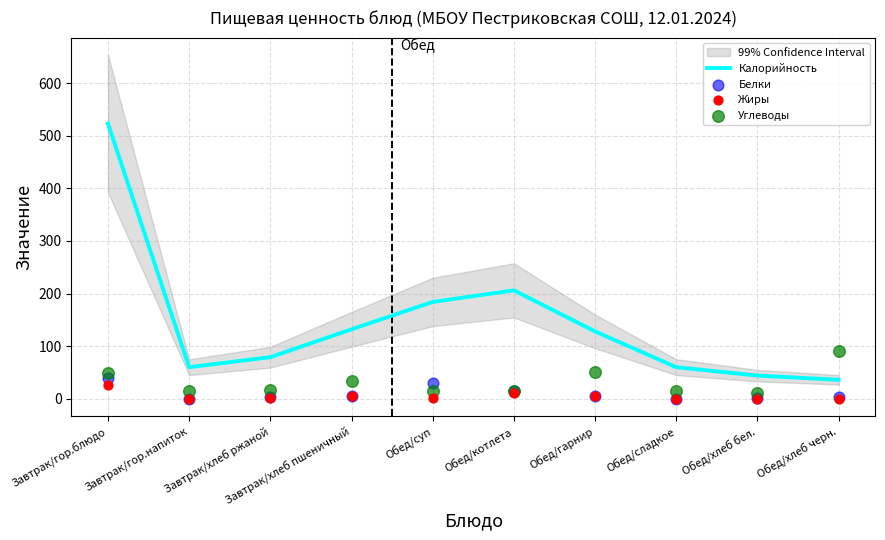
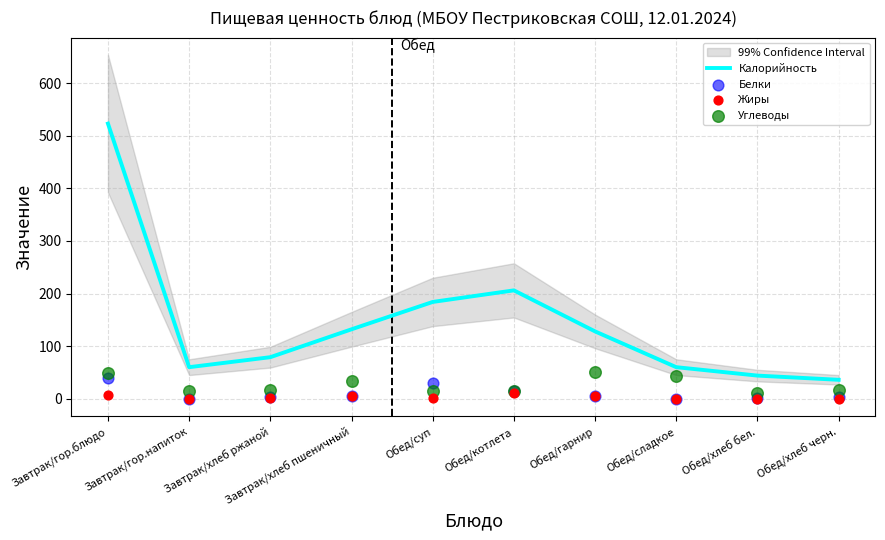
Жиры, Завтрак/гор.блюдо: 30 -> 10
Углеводы, Обед/сладкое: 20 -> 40
Углеводы, Обед/хлеб черн.: 90 -> 20
